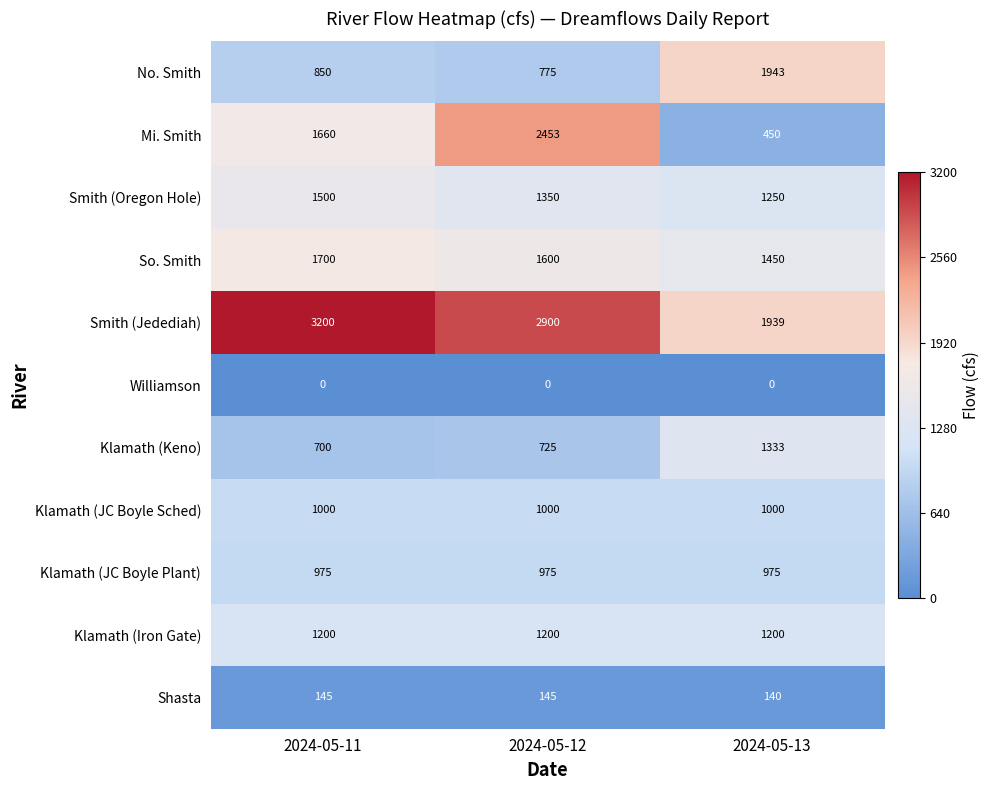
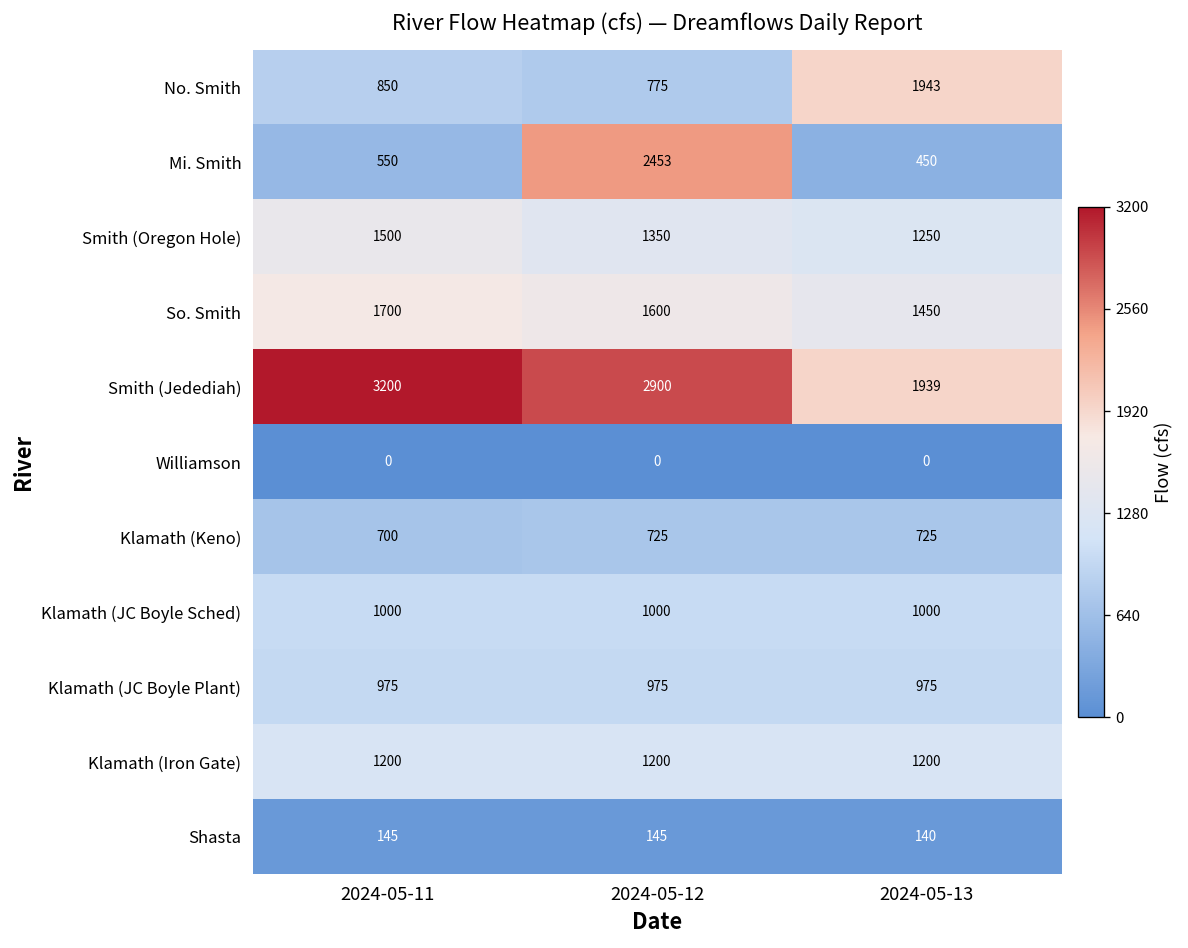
Mi. Smith, 2024-05-11: 1660 -> 550
Klamath (Keno), 2024-05-13: 1333 -> 725
